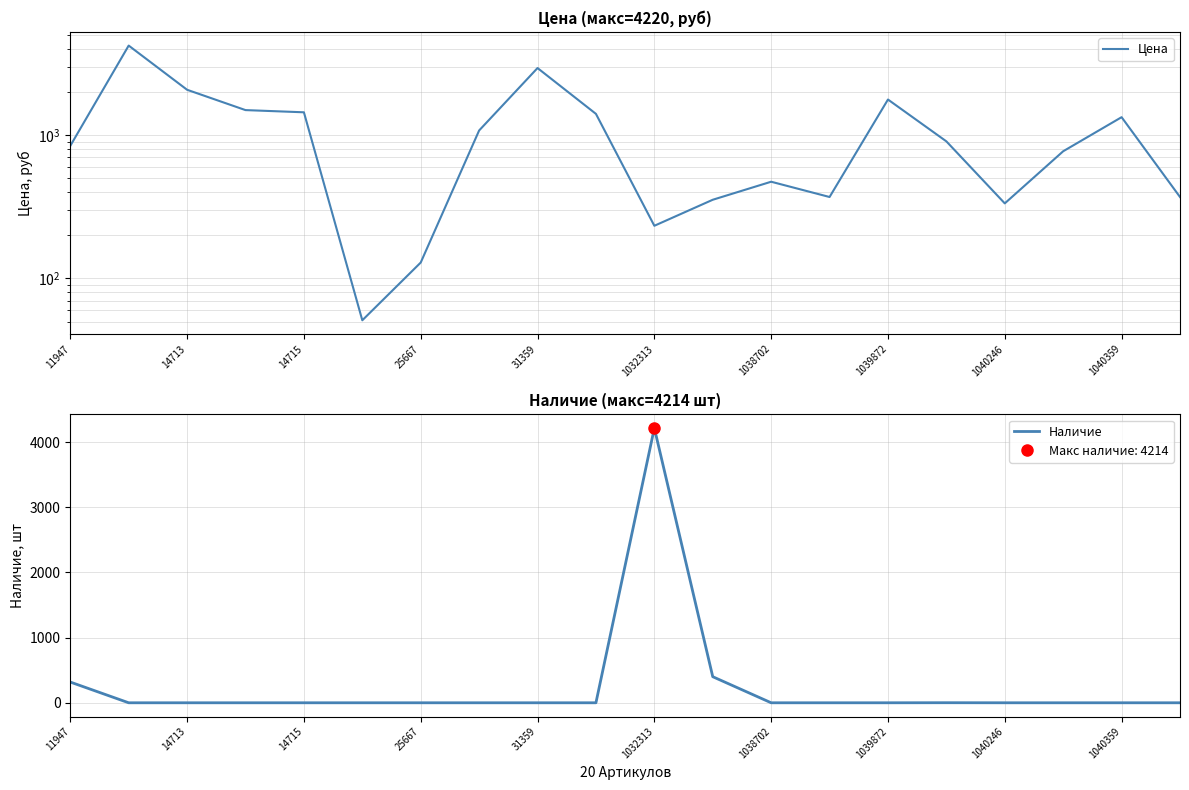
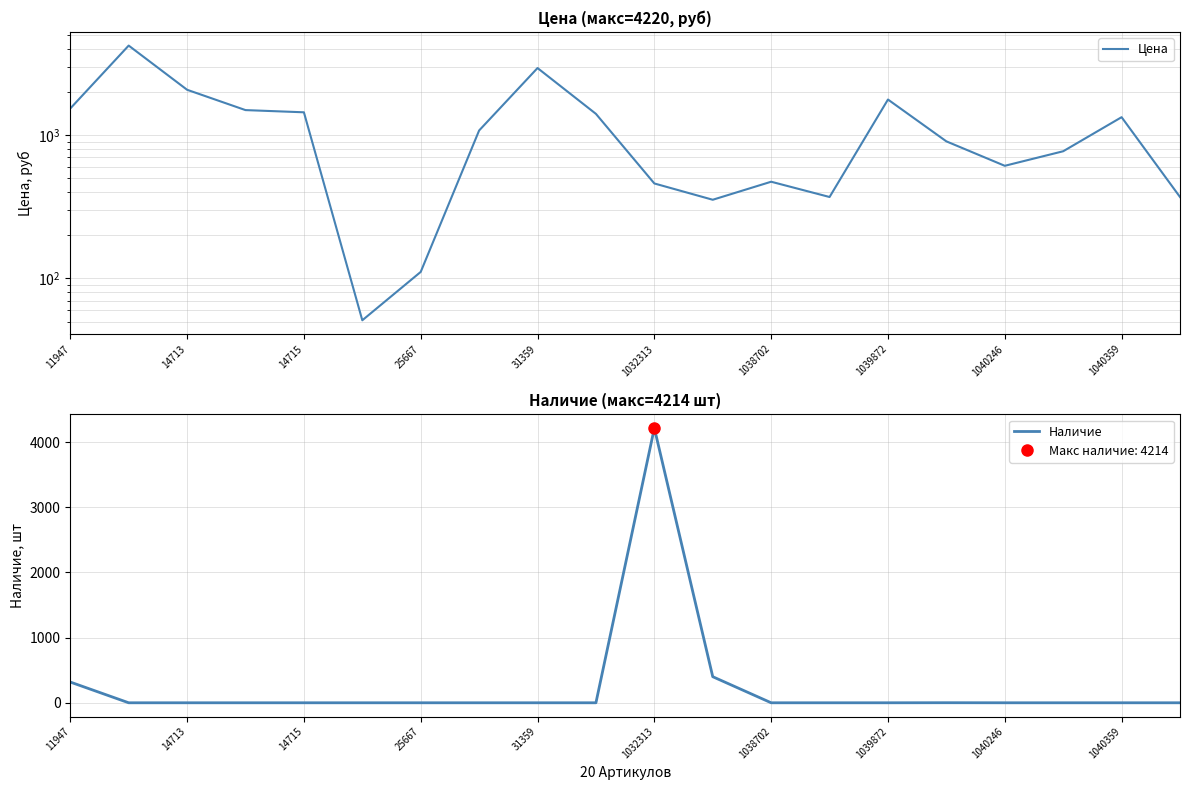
Цена (макс=4220, руб), 11947: 800 -> 1500
Цена (макс=4220, руб), 25667: 130 -> 110
Цена (макс=4220, руб), 1032313: 230 -> 460
Цена (макс=4220, руб), 1040246: 330 -> 610
